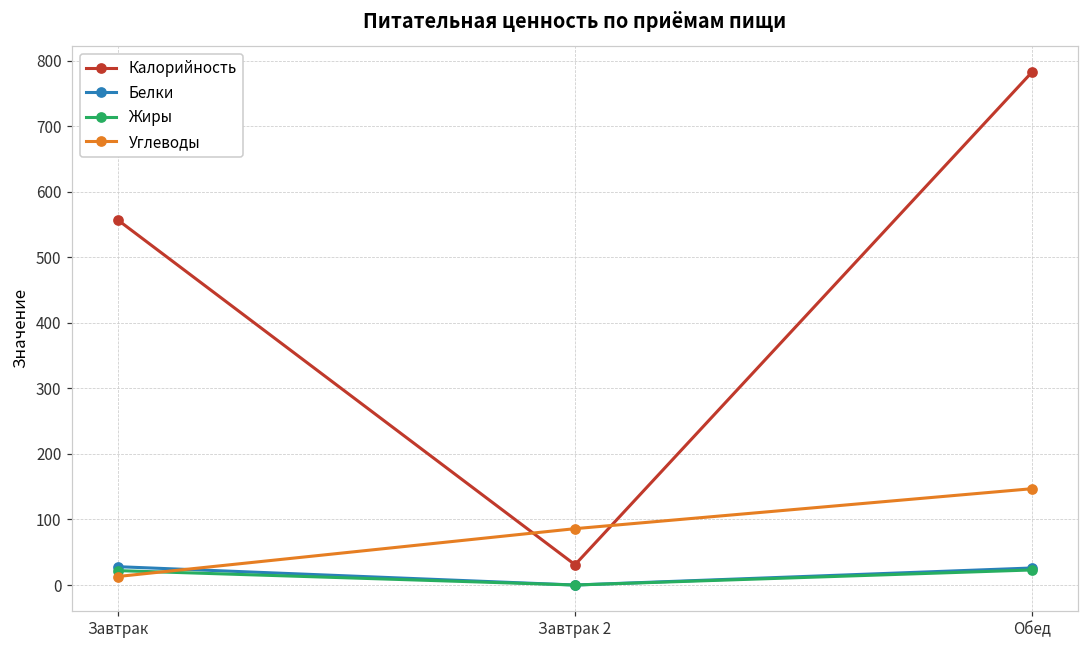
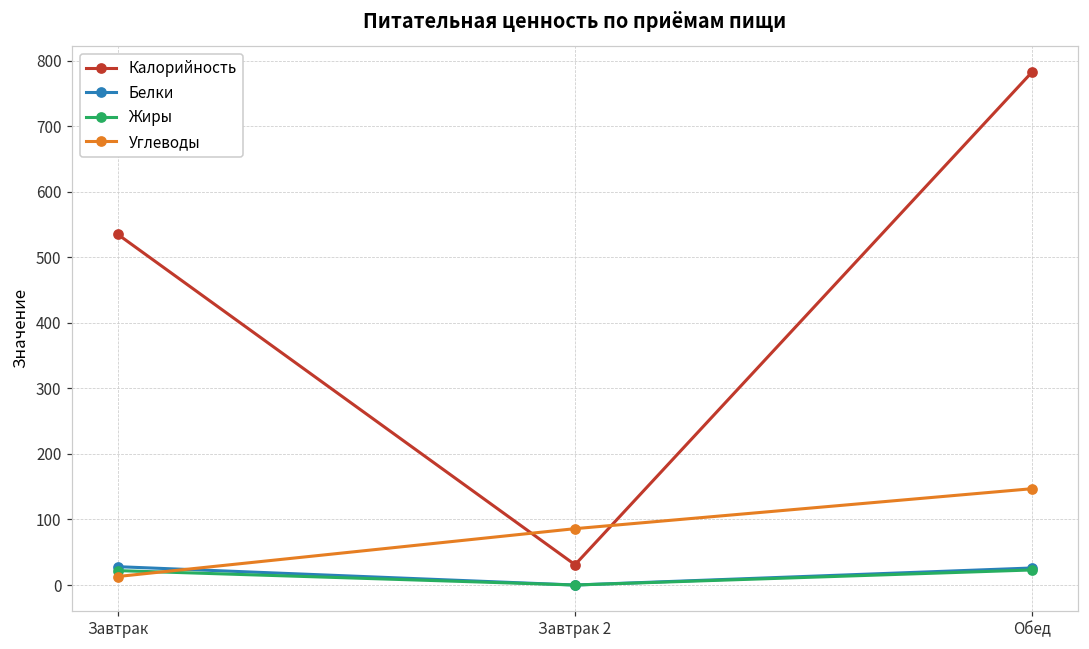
Калорийность, Завтрак: 560 -> 540
